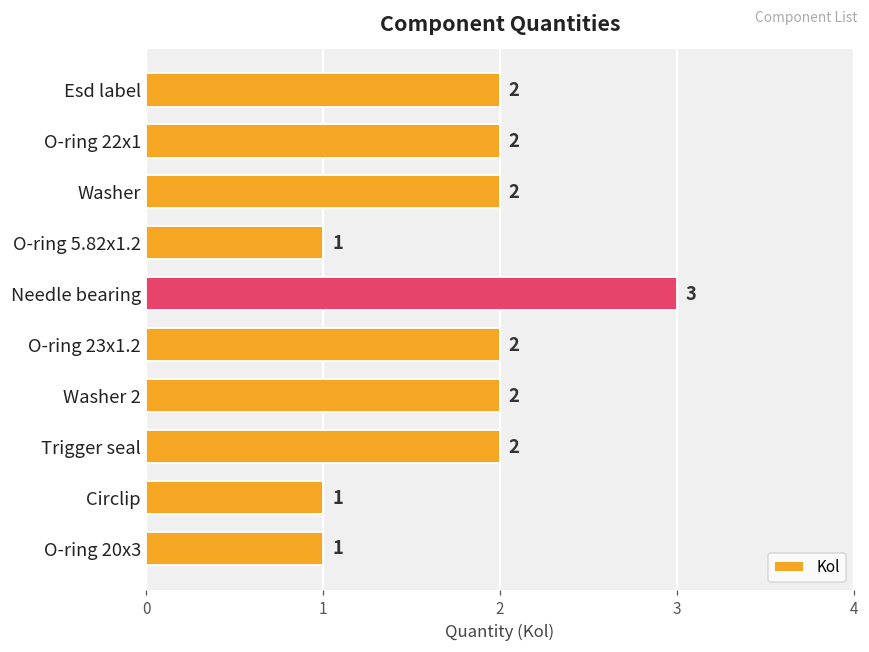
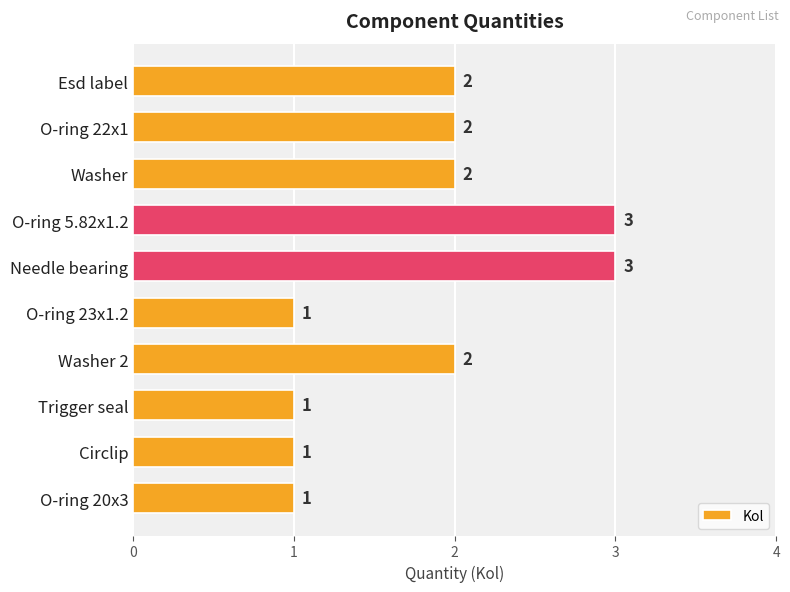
O-ring 5.82x1.2: 1 -> 3
O-ring 23x1.2: 2 -> 1
Trigger seal: 2 -> 1
